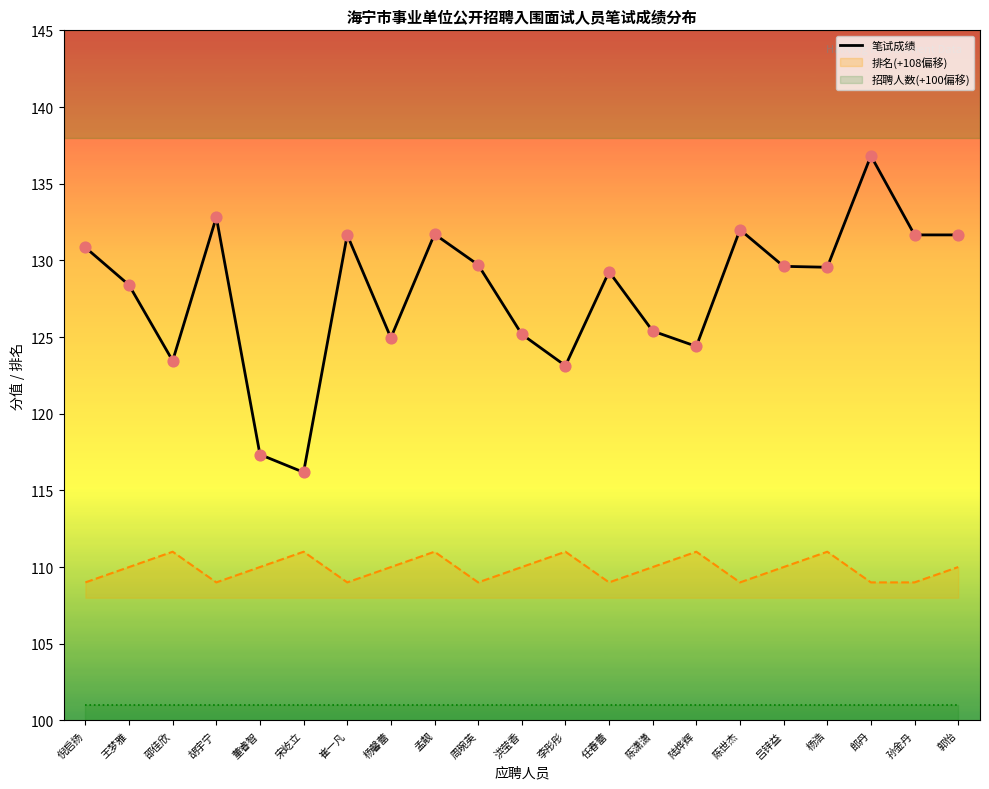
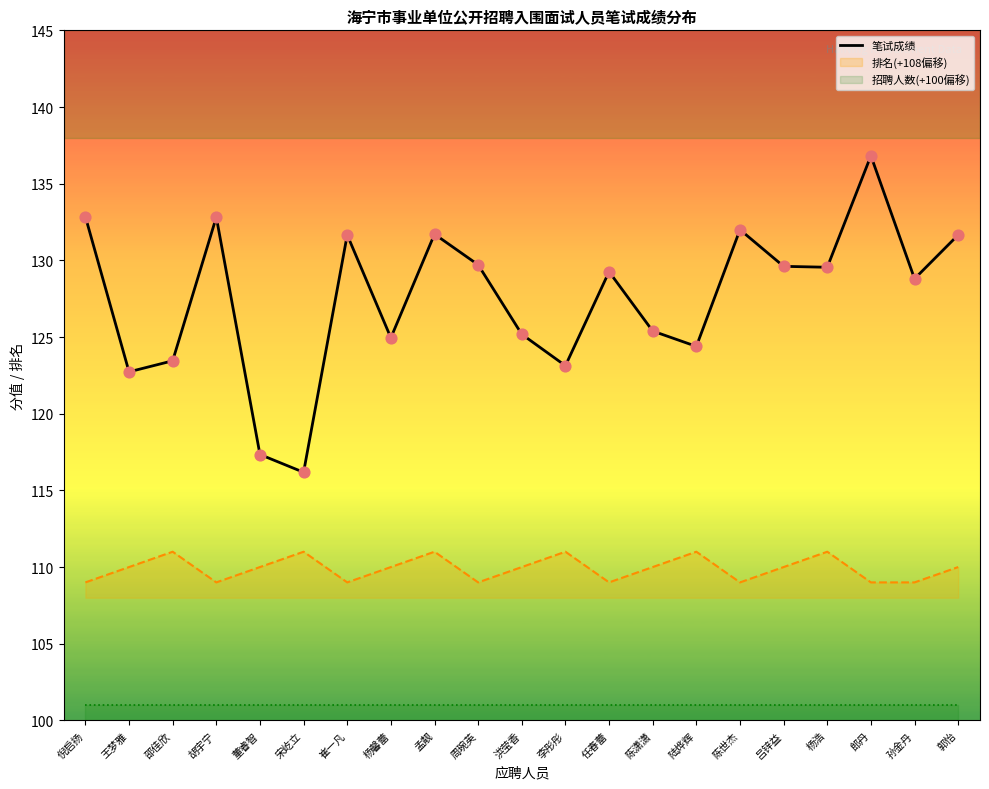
笔试成绩, 倪启扬: 130.8 -> 132.9
笔试成绩, 王梦雅: 128.4 -> 122.7
笔试成绩, 孙金丹: 131.7 -> 128.8
